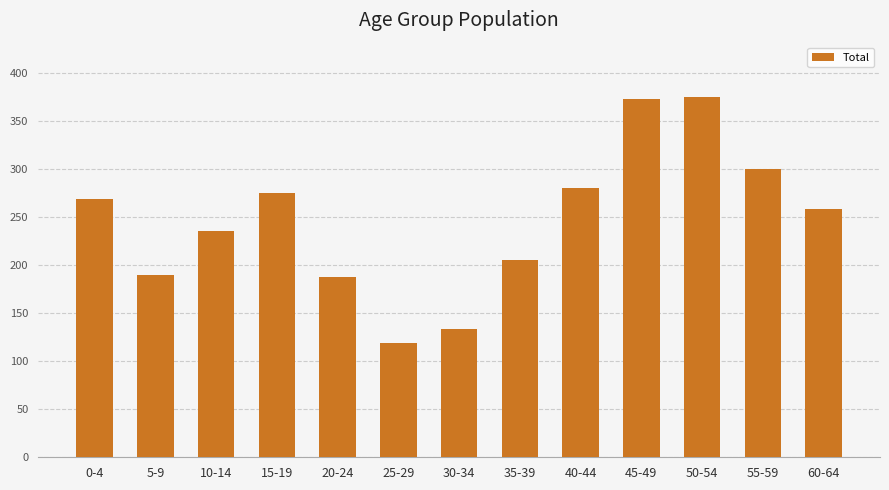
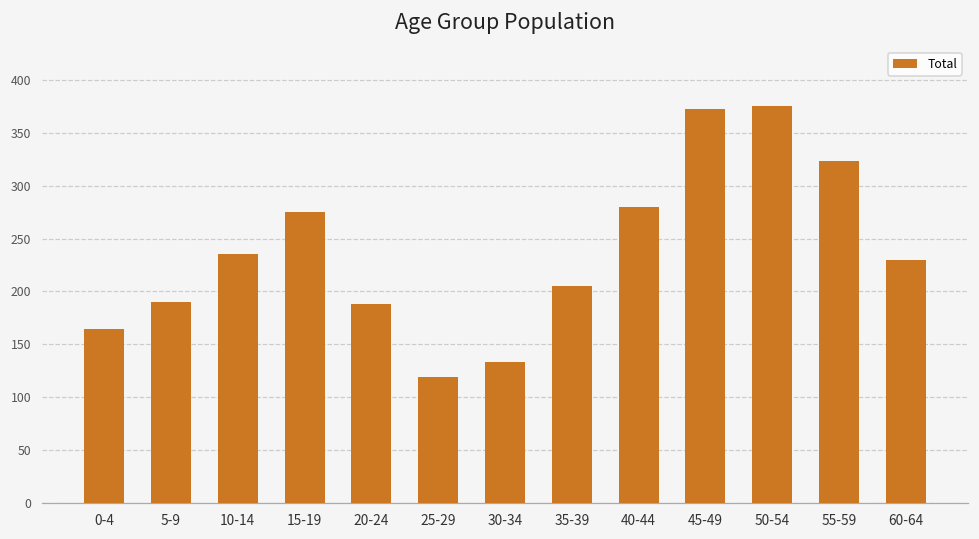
0-4: 270 -> 170
55-59: 300 -> 320
60-64: 260 -> 230
